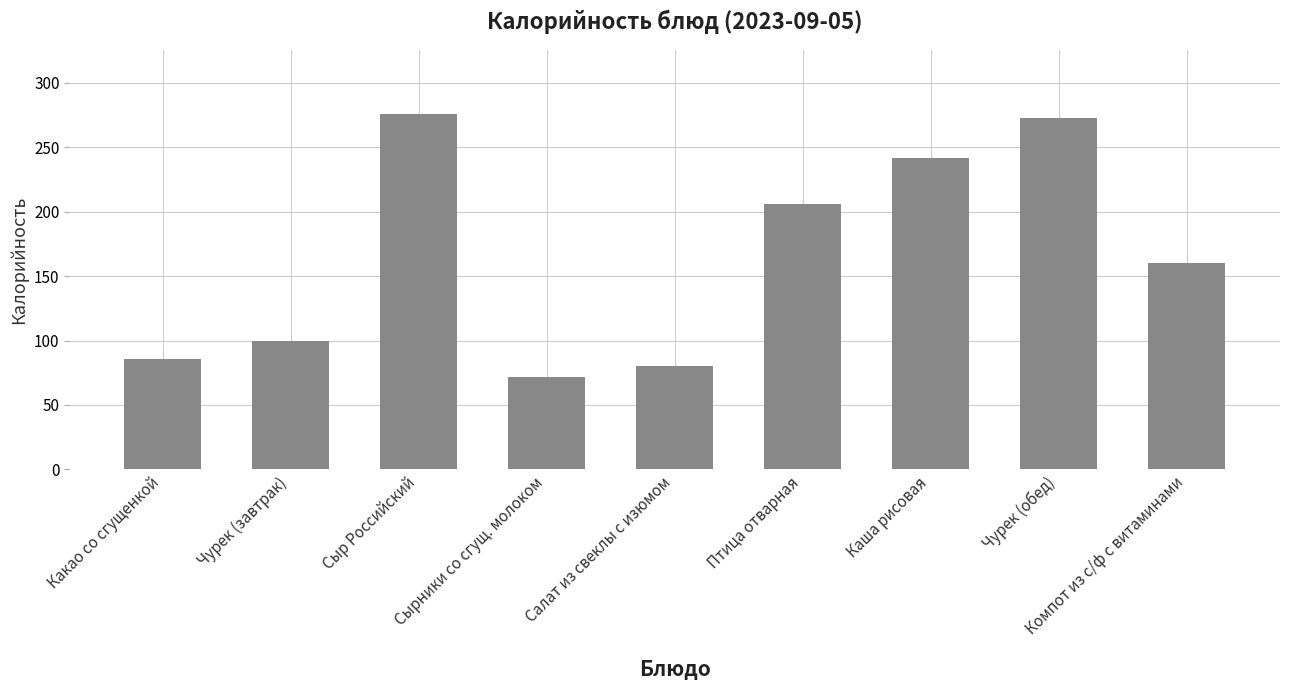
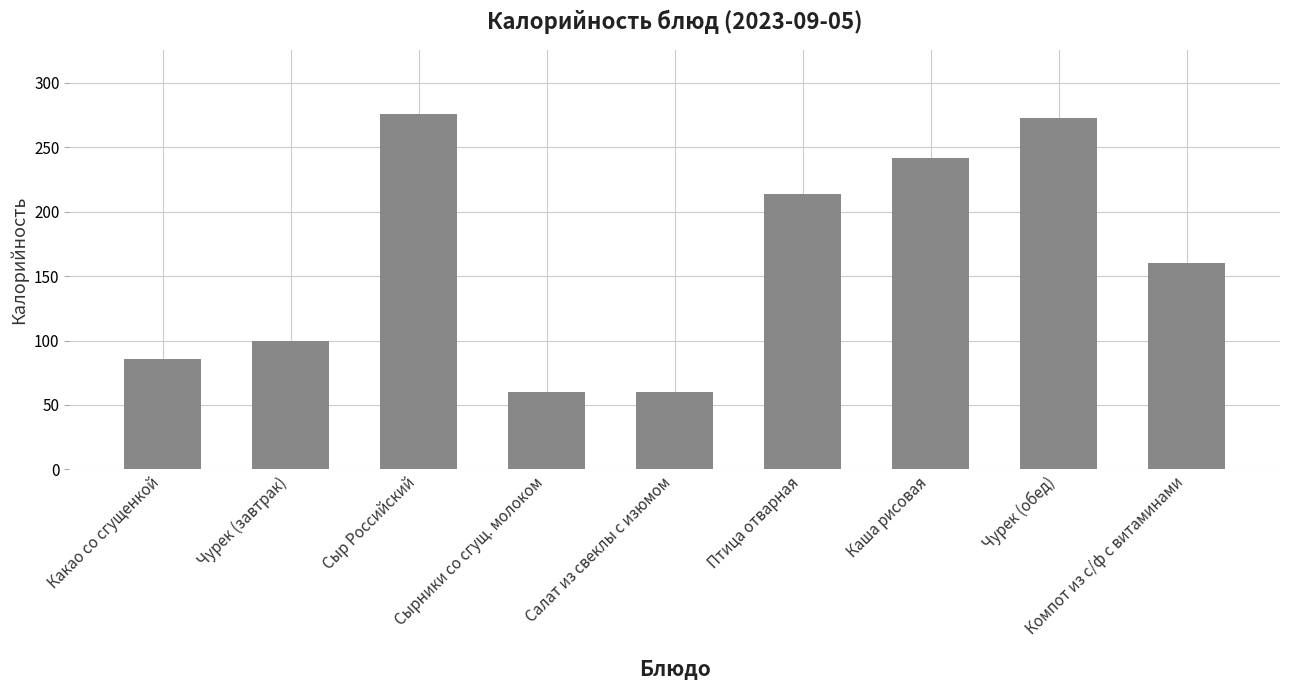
Сырники со сгущ. молоком: 72 -> 60
Салат из свеклы с изюмом: 80 -> 60
Птица отварная: 206 -> 214
